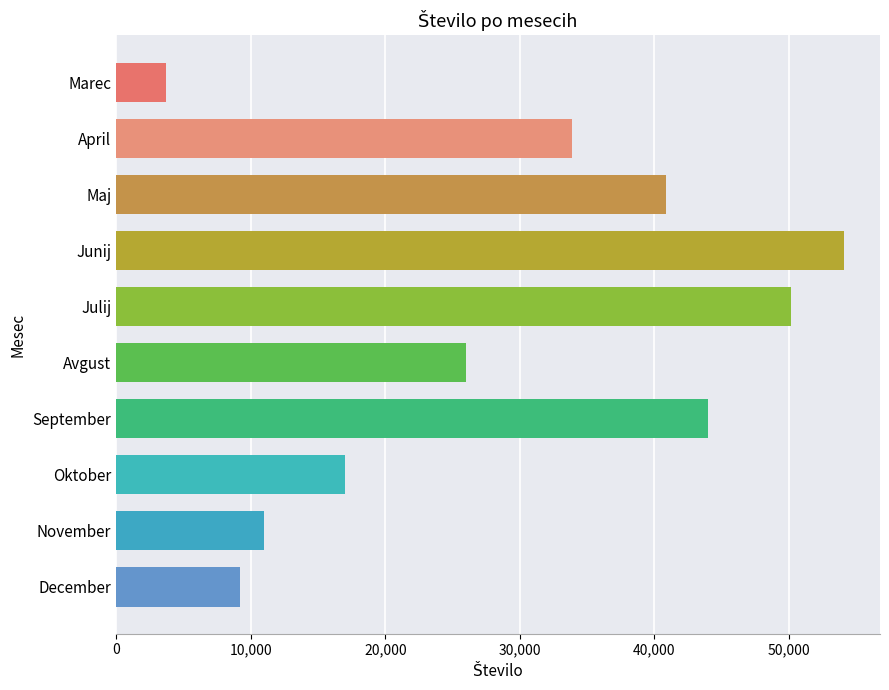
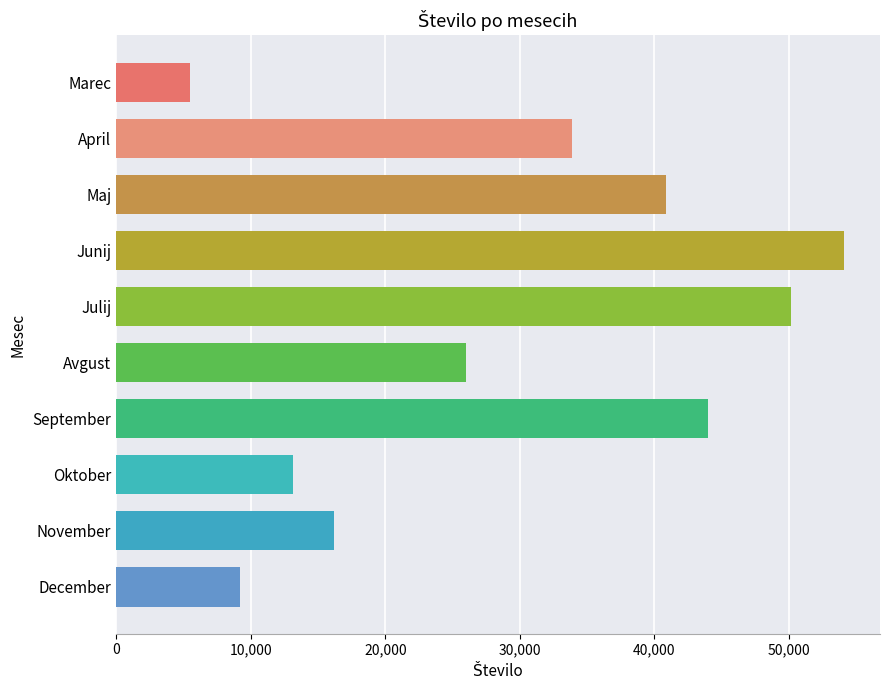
Marec: 3,700 -> 5,500
Oktober: 17,000 -> 13,100
November: 11,000 -> 16,200
